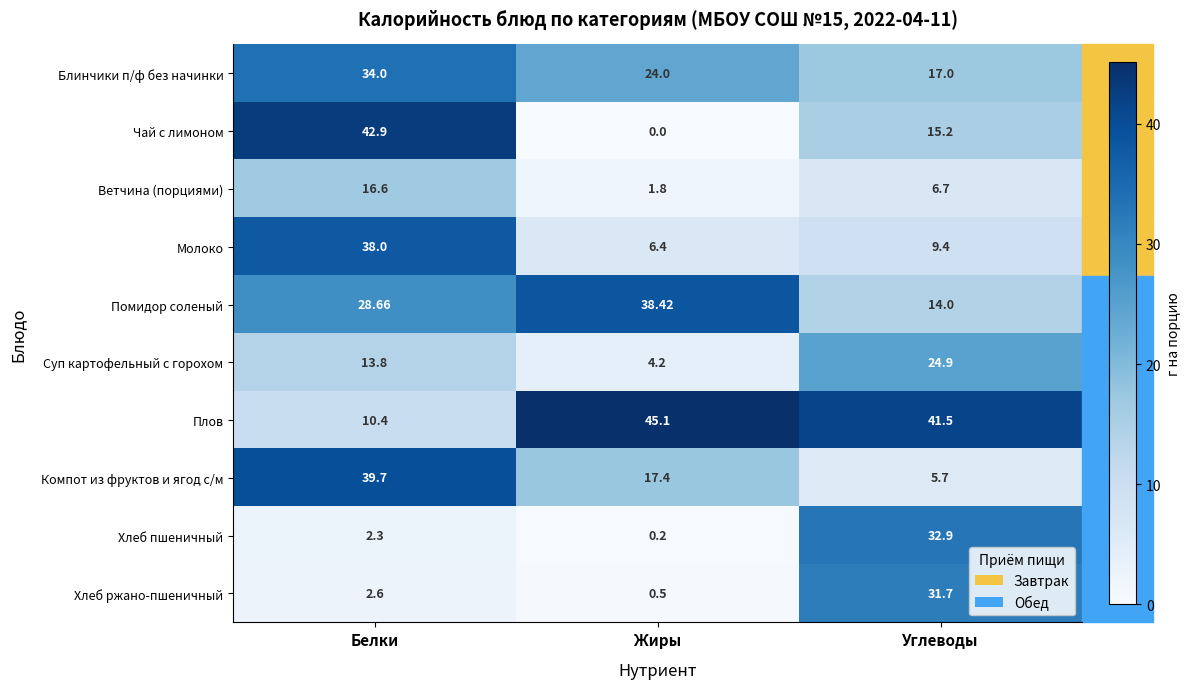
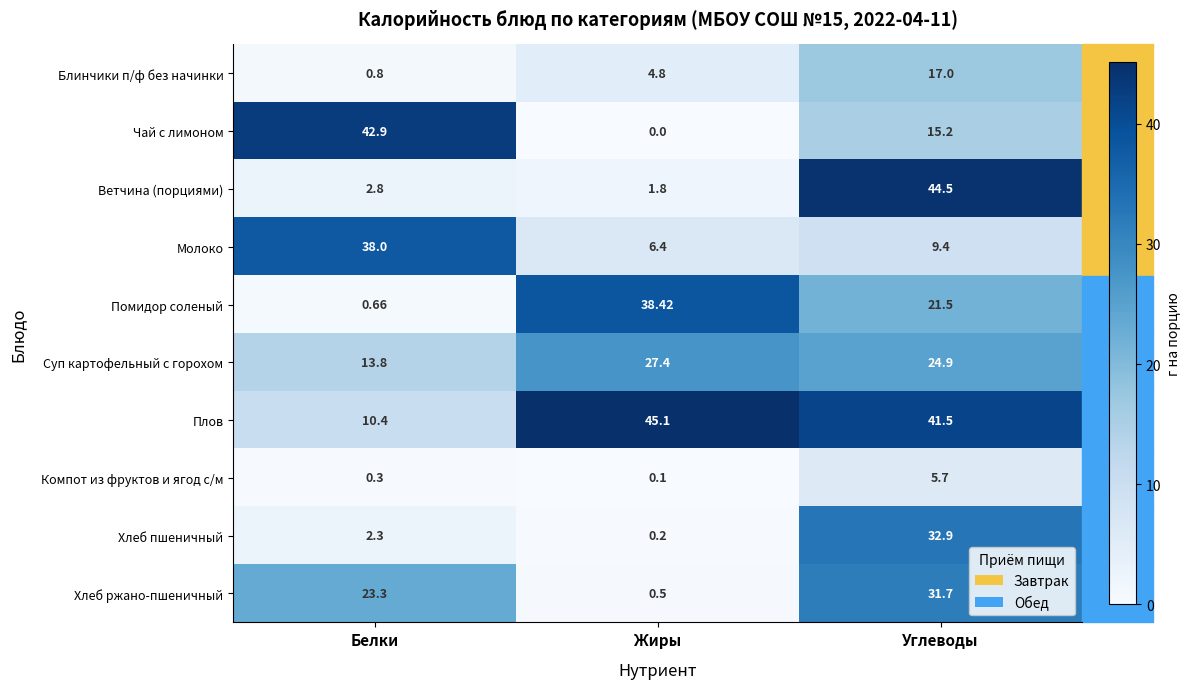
Блинчики п/ф без начинки, Белки: 34.0 -> 0.8
Блинчики п/ф без начинки, Жиры: 24.0 -> 4.8
Ветчина (порциями), Белки: 16.6 -> 2.8
Ветчина (порциями), Углеводы: 6.7 -> 44.5
Помидор соленый, Белки: 28.66 -> 0.66
Помидор соленый, Углеводы: 14.0 -> 21.5
Суп картофельный с горохом, Жиры: 4.2 -> 27.4
Компот из фруктов и ягод с/м, Белки: 39.7 -> 0.3
Компот из фруктов и ягод с/м, Жиры: 17.4 -> 0.1
Хлеб ржано-пшеничный, Белки: 2.6 -> 23.3
